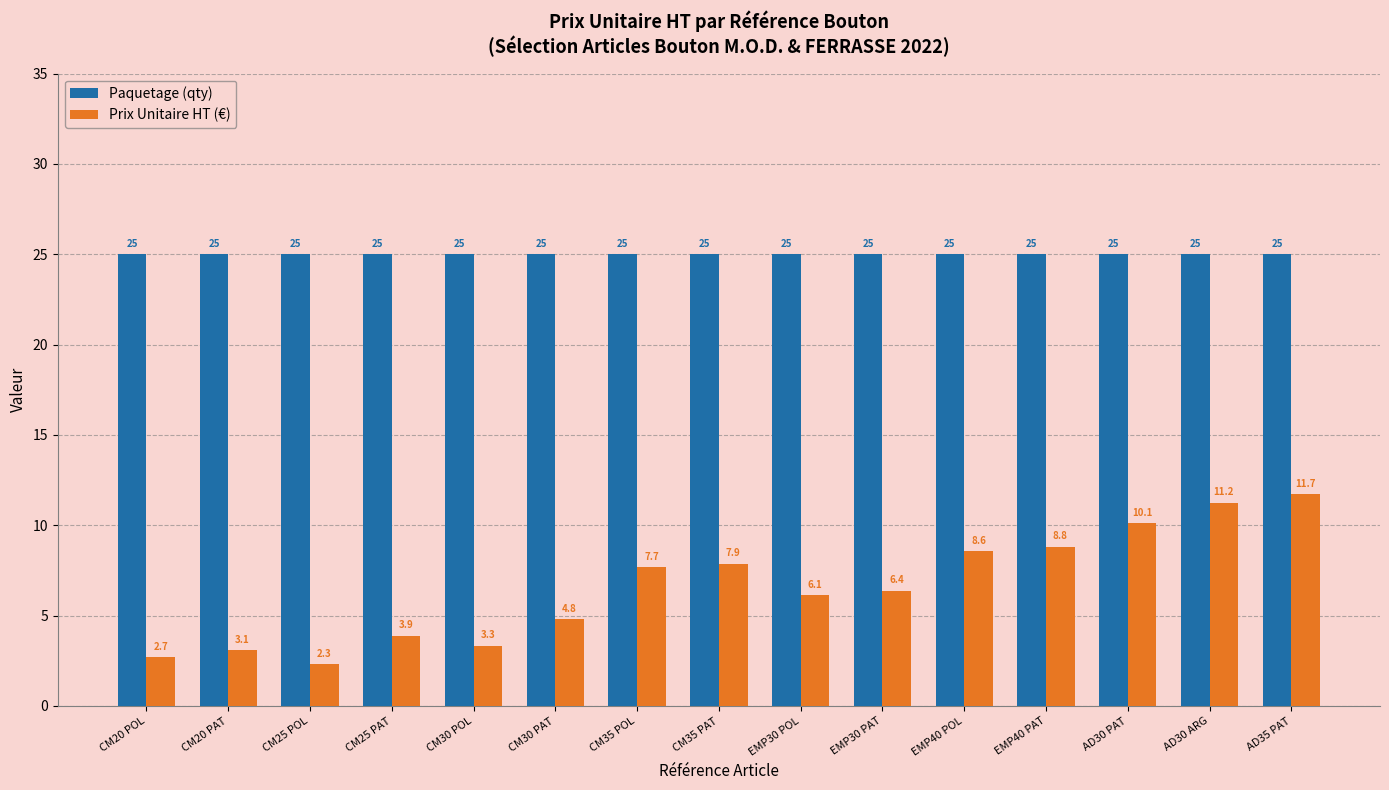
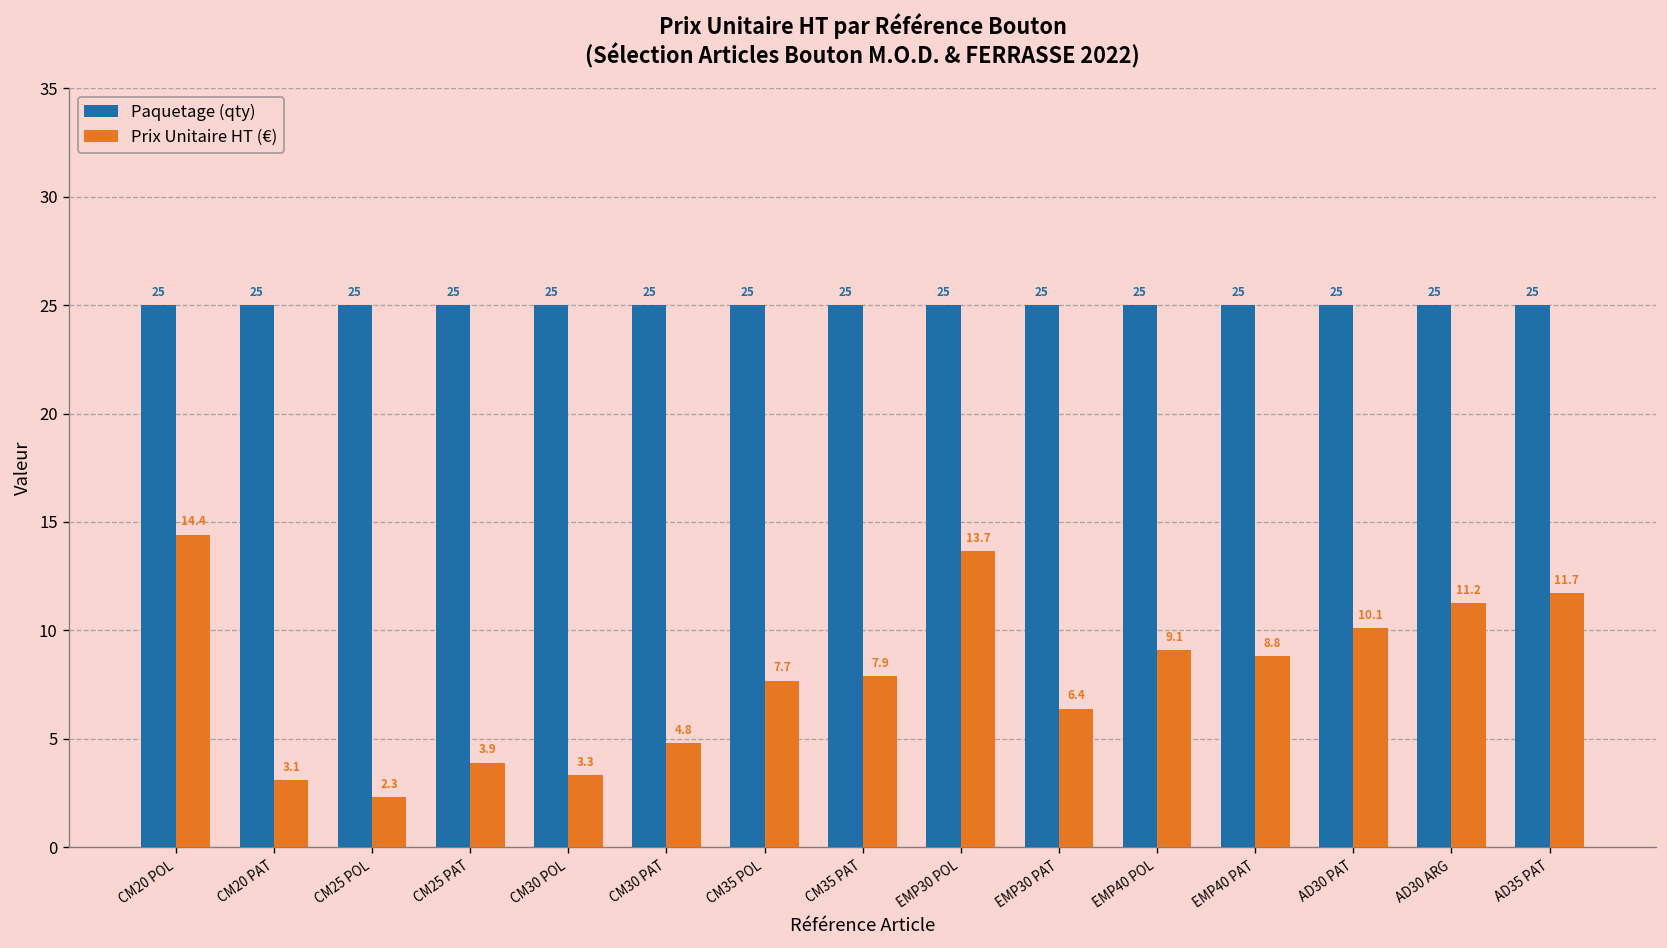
Prix Unitaire HT (€), CM20 POL: 2.7 -> 14.4
Prix Unitaire HT (€), EMP30 POL: 6.1 -> 13.7
Prix Unitaire HT (€), EMP40 POL: 8.6 -> 9.1
